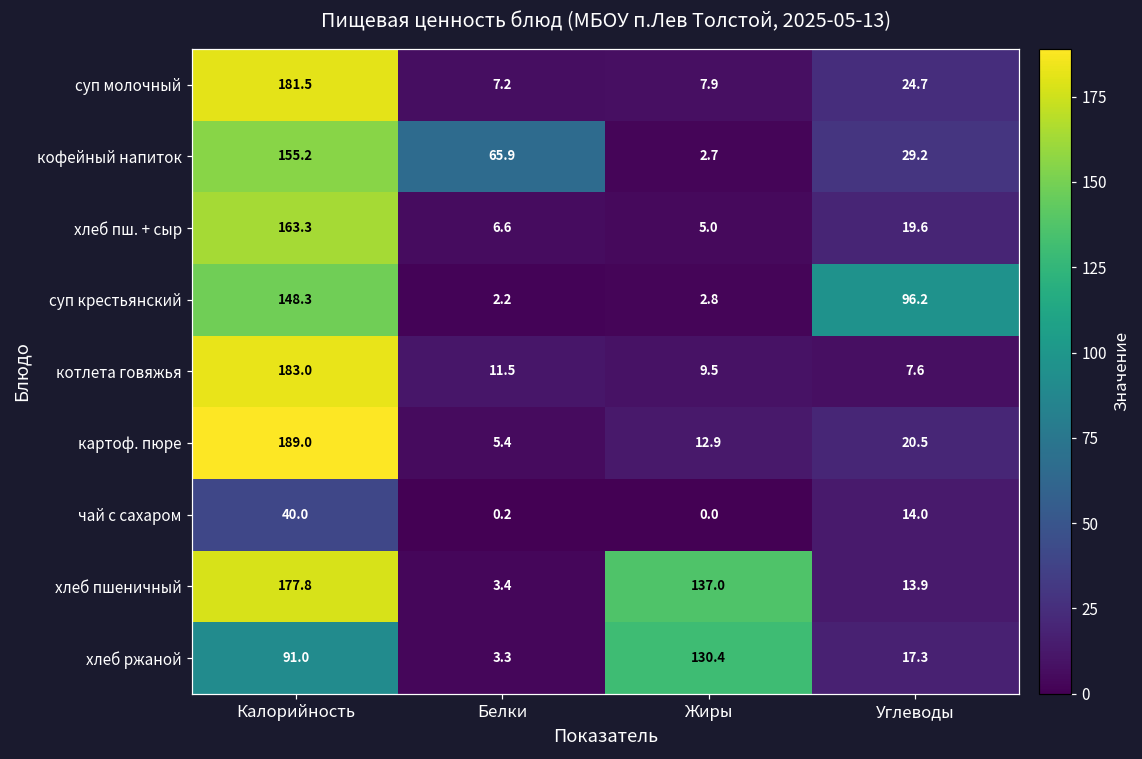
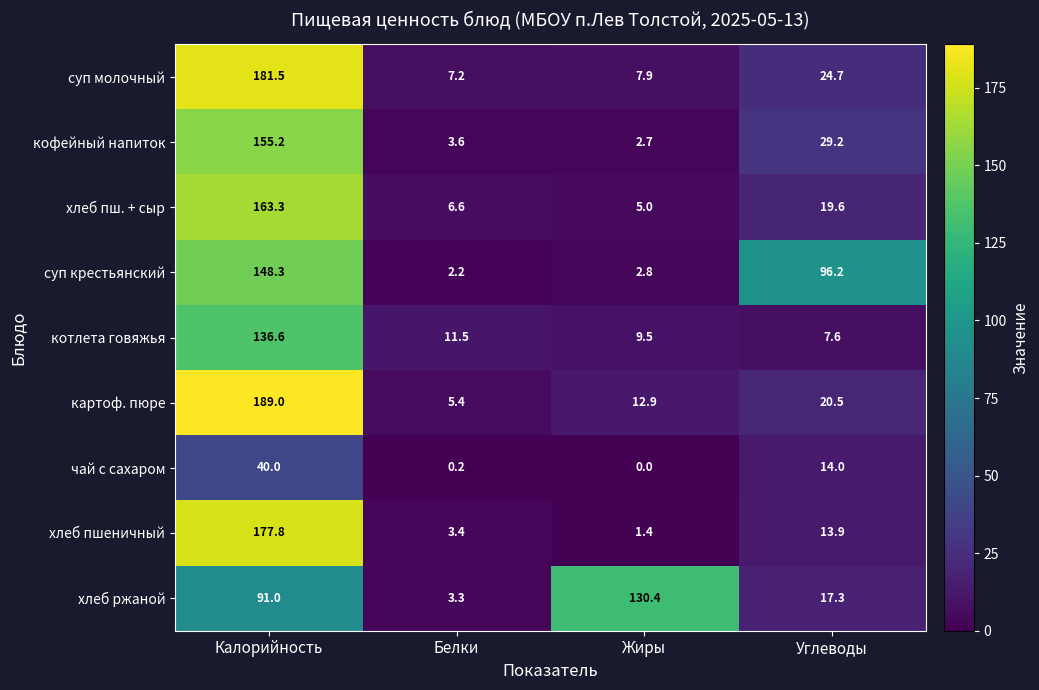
кофейный напиток, Белки: 65.9 -> 3.6
котлета говяжья, Калорийность: 183.0 -> 136.6
хлеб пшеничный, Жиры: 137.0 -> 1.4
